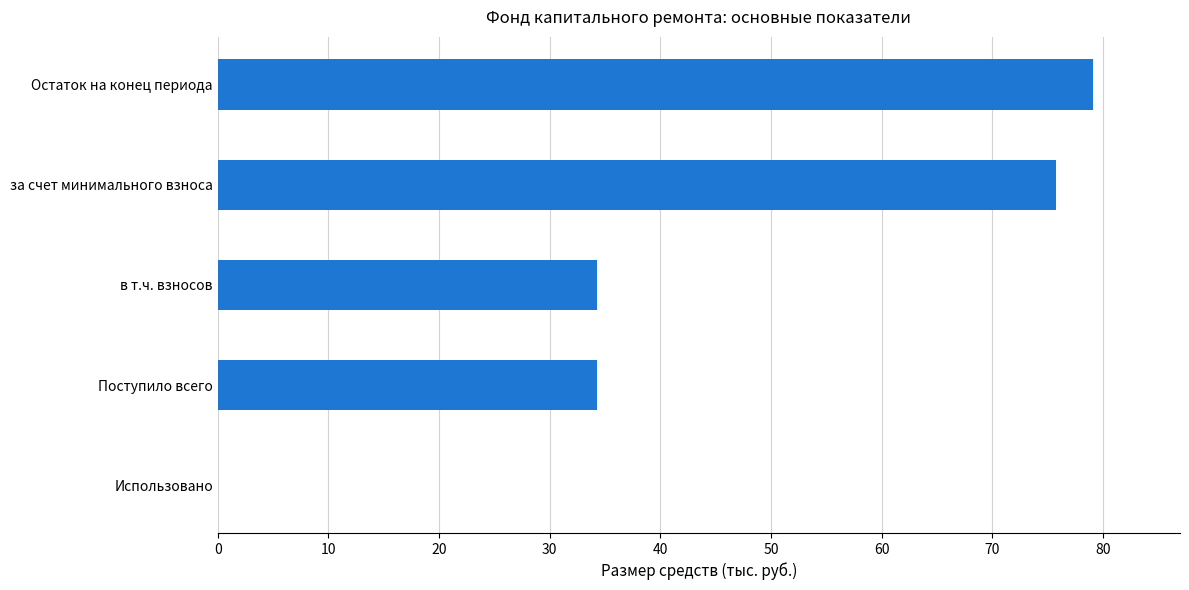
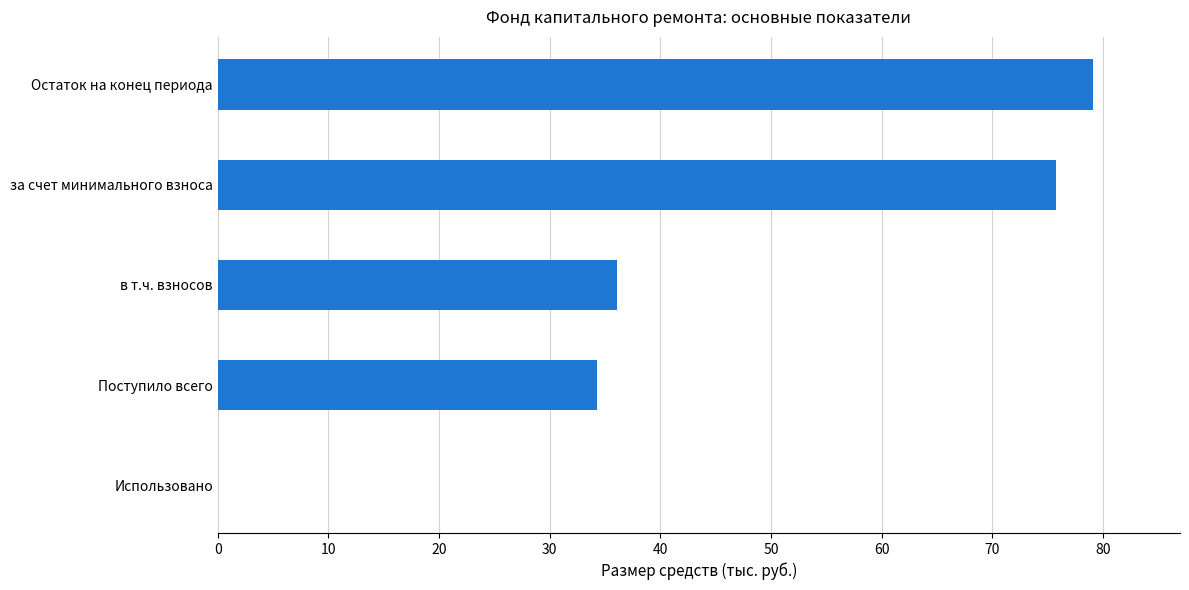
в т.ч. взносов: 34.3 -> 36.1
